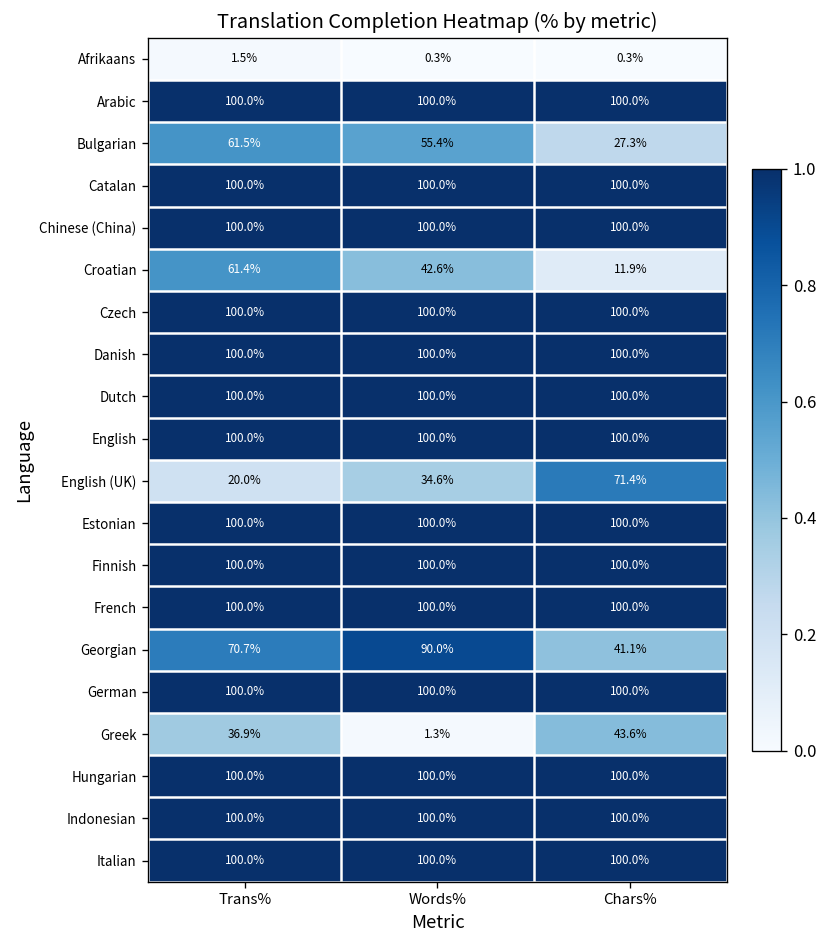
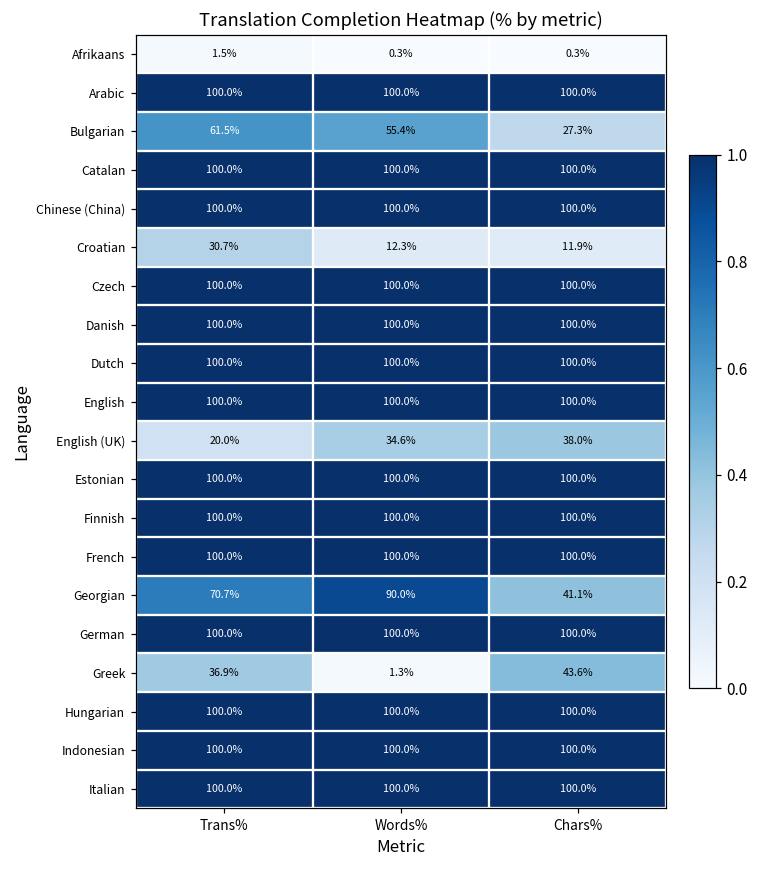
Croatian, Trans%: 61.4% -> 30.7%
Croatian, Words%: 42.6% -> 12.3%
English (UK), Chars%: 71.4% -> 38.0%
